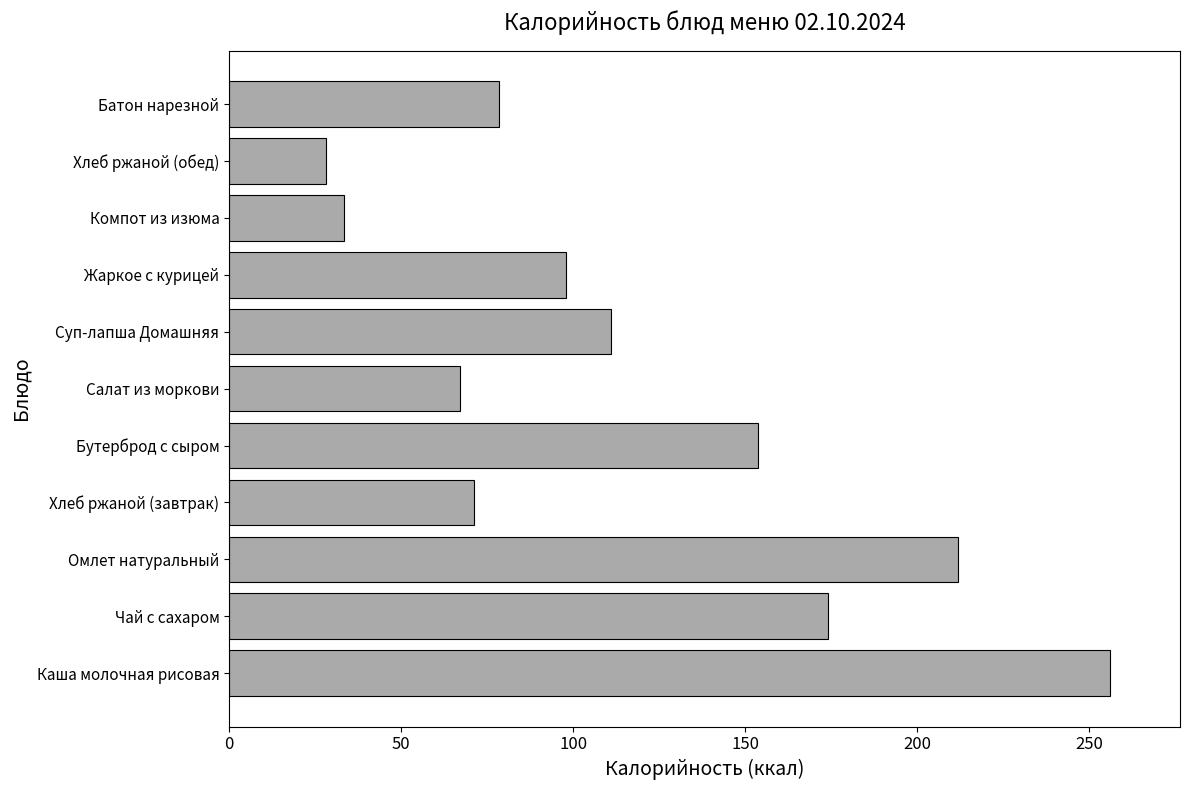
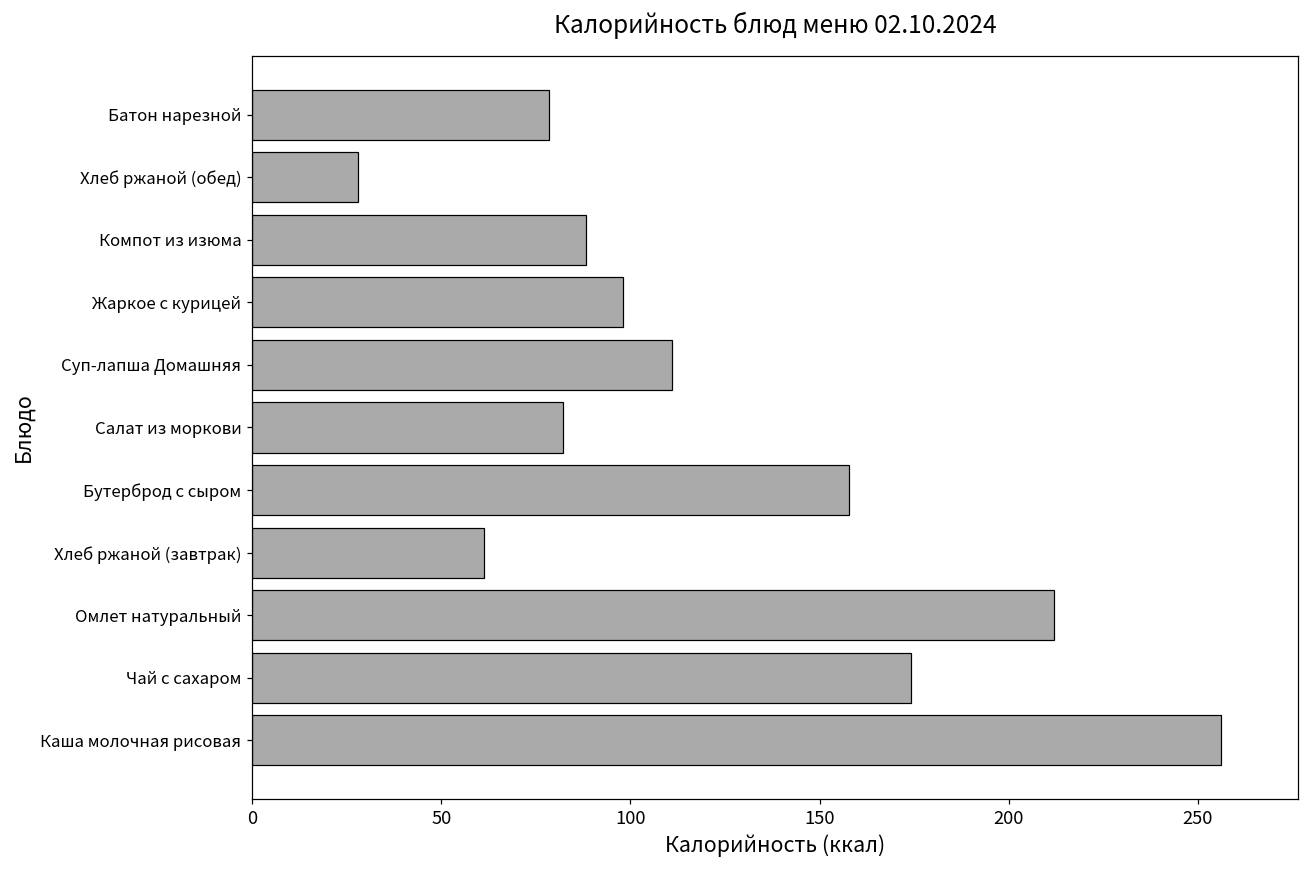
Компот из изюма: 33 -> 88
Салат из моркови: 67 -> 82
Бутерброд с сыром: 154 -> 158
Хлеб ржаной (завтрак): 71 -> 61
